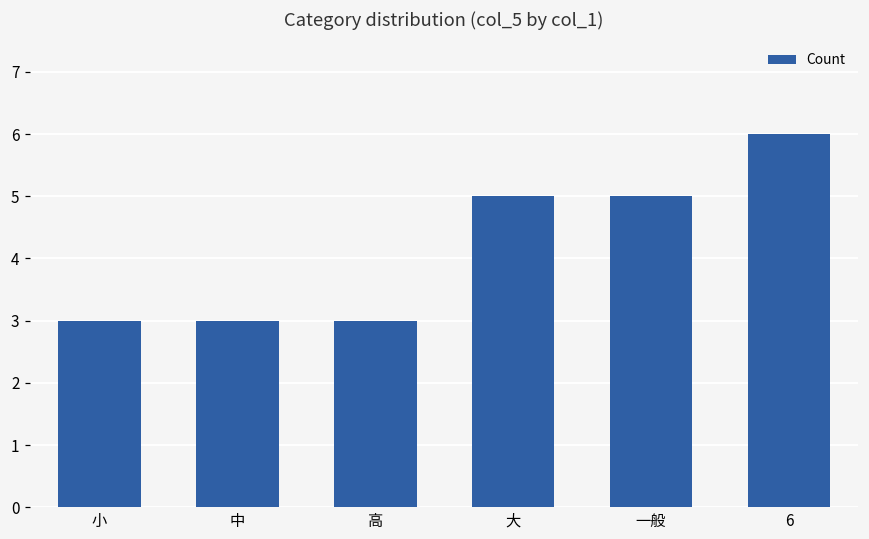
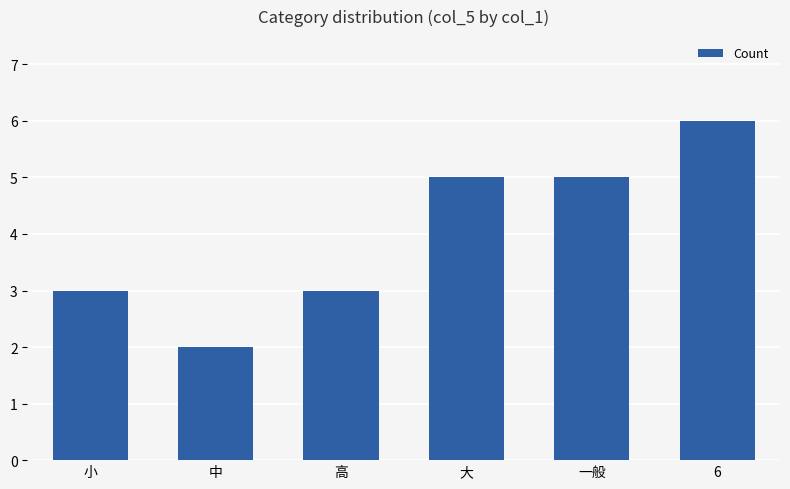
中: 3 -> 2
